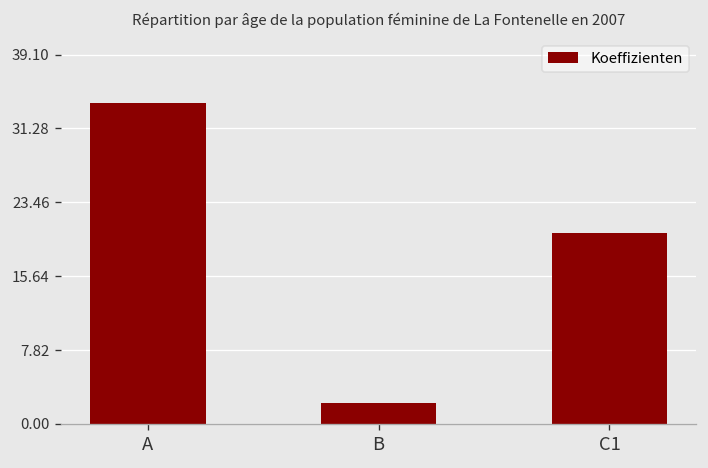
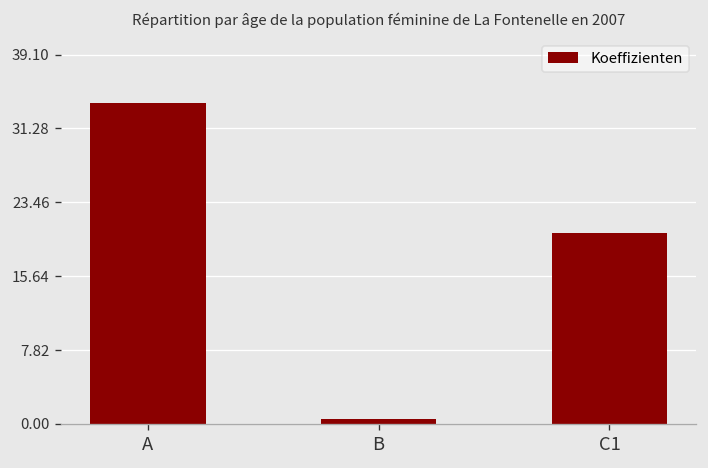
B: 2 -> 1
